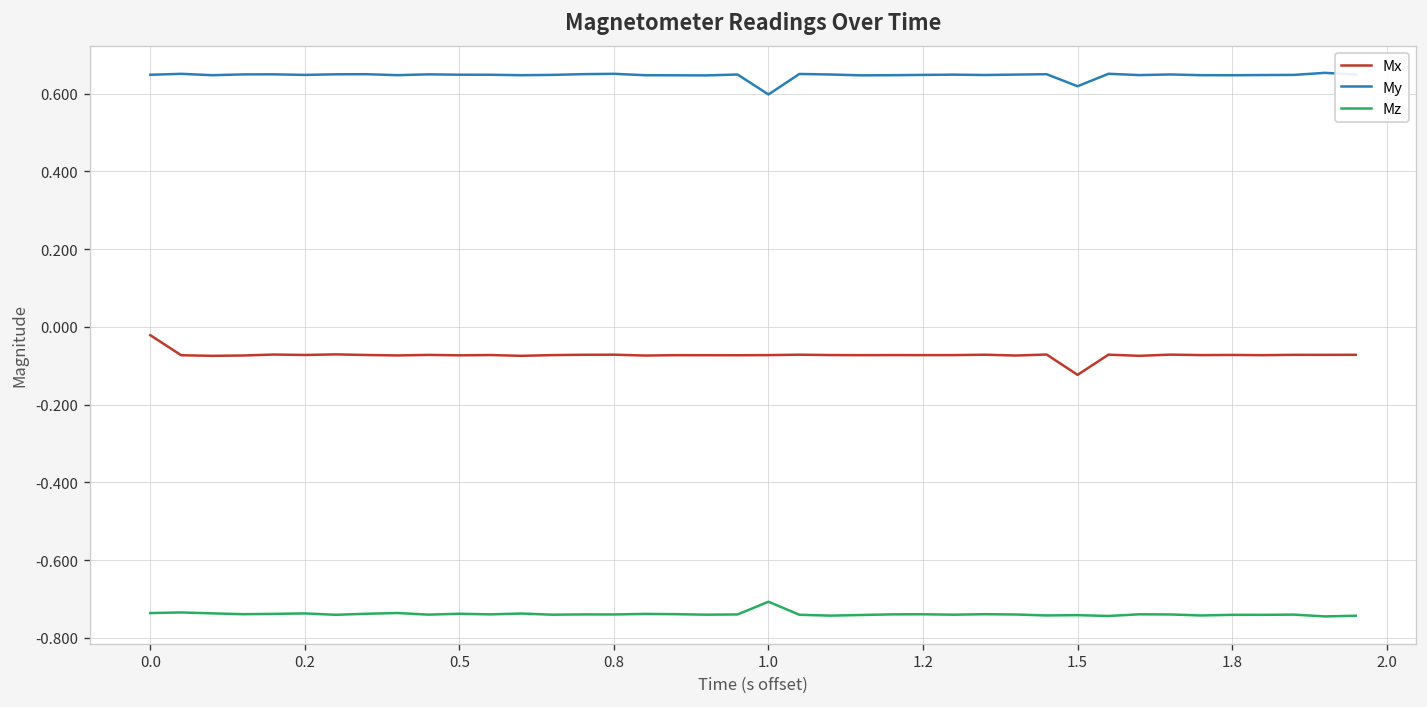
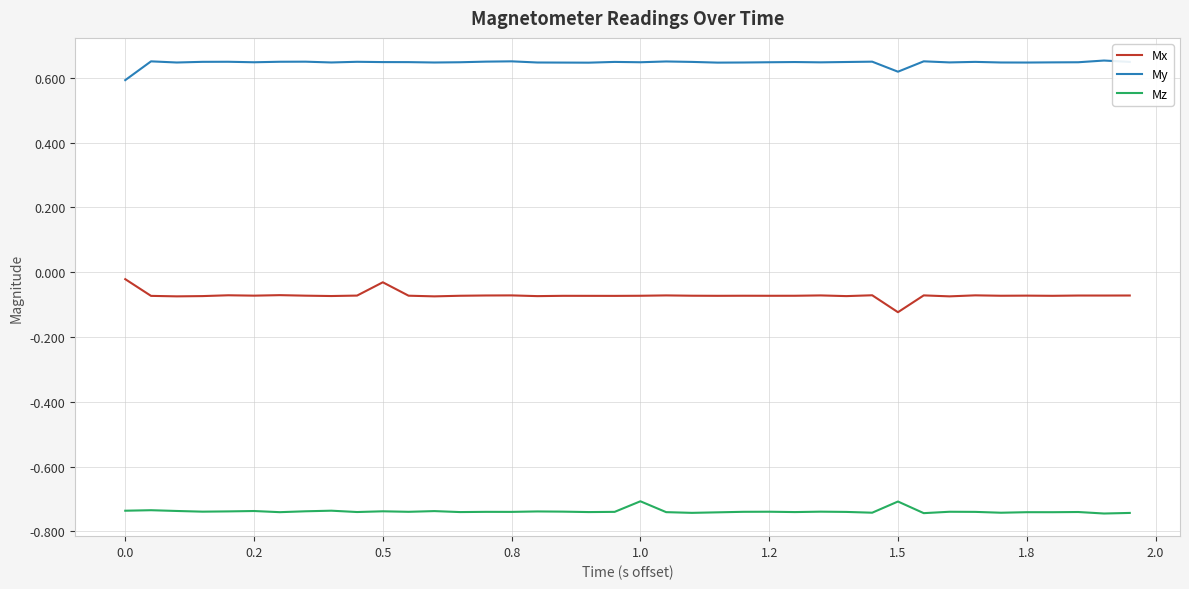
My, 0.0: 0.65 -> 0.59
Mx, 0.5: -0.07 -> -0.03
My, 1.0: 0.60 -> 0.65
Mz, 1.5: -0.74 -> -0.71
